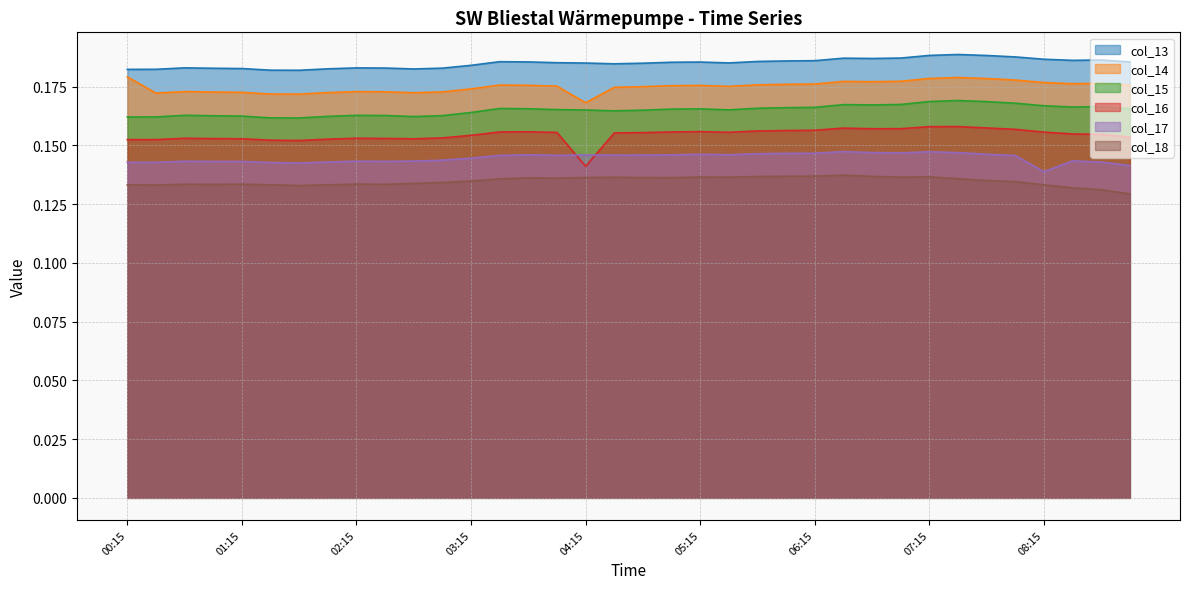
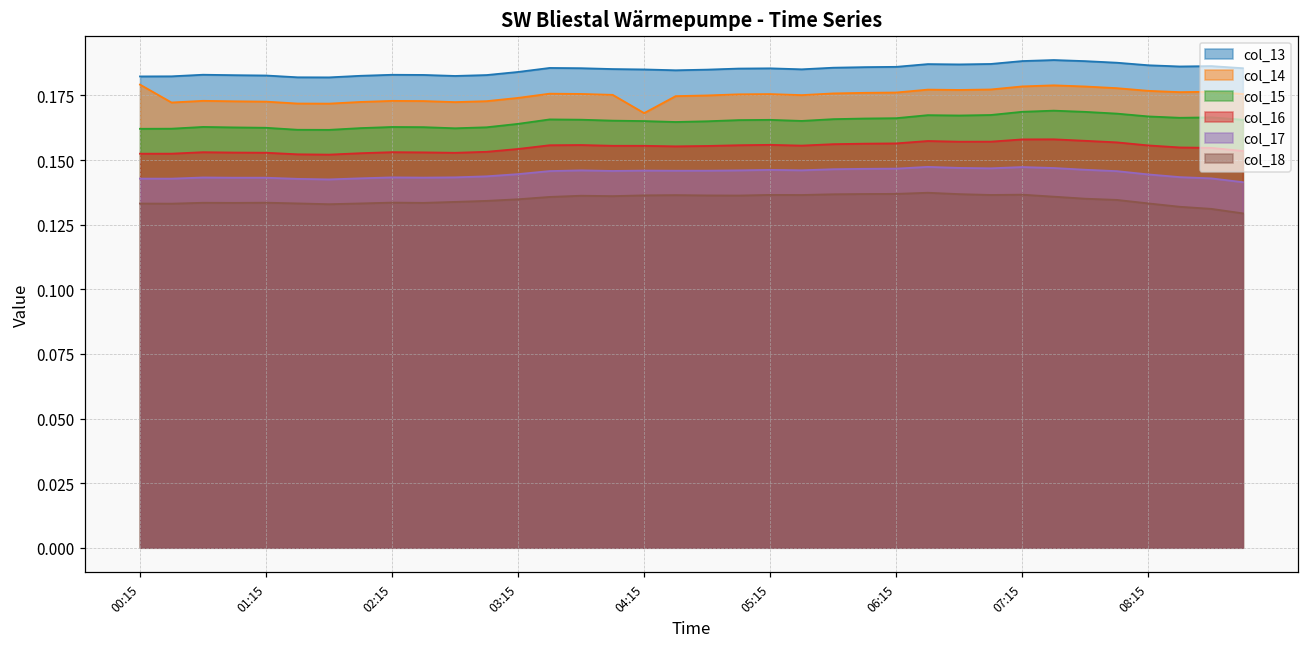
col_16, 04:15: 0.141 -> 0.156
col_17, 08:15: 0.139 -> 0.144
